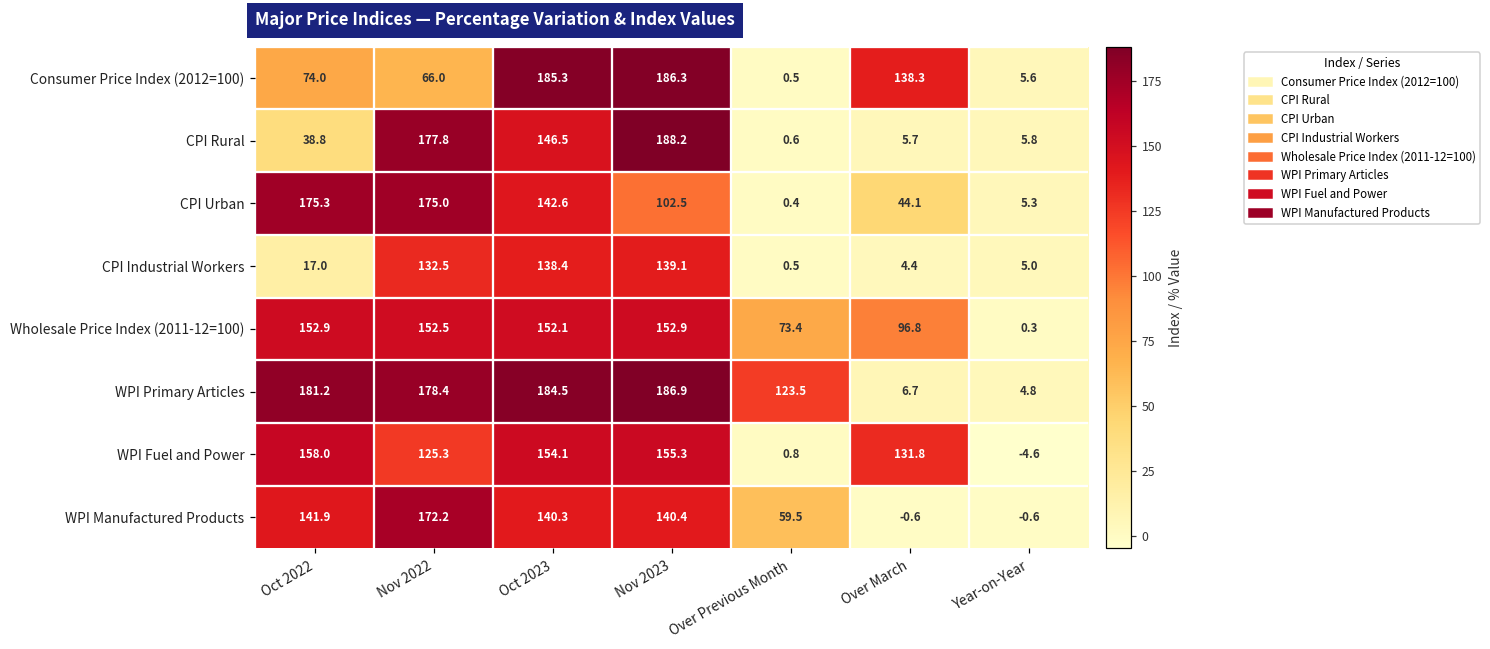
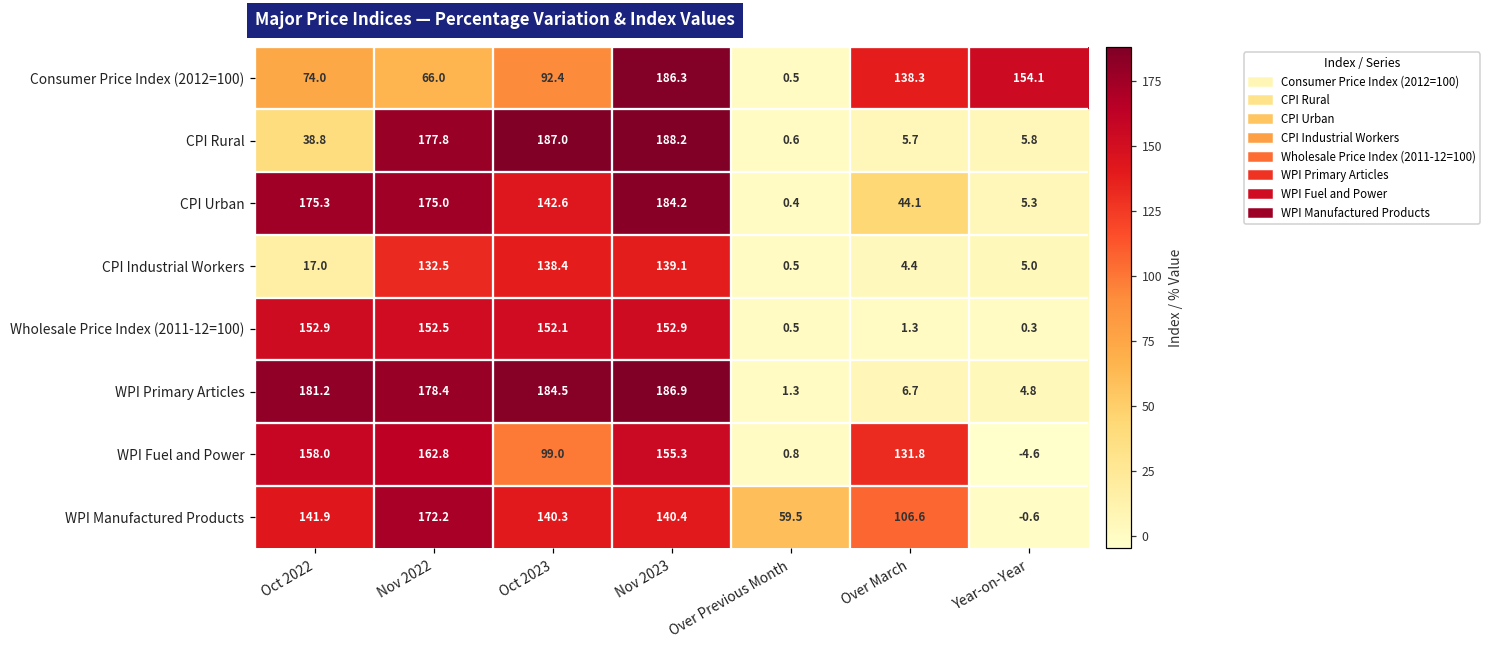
Consumer Price Index (2012=100), Oct 2023: 185.3 -> 92.4
Consumer Price Index (2012=100), Year-on-Year: 5.6 -> 154.1
CPI Rural, Oct 2023: 146.5 -> 187.0
CPI Urban, Nov 2023: 102.5 -> 184.2
Wholesale Price Index (2011-12=100), Over Previous Month: 73.4 -> 0.5
Wholesale Price Index (2011-12=100), Over March: 96.8 -> 1.3
WPI Primary Articles, Over Previous Month: 123.5 -> 1.3
WPI Fuel and Power, Nov 2022: 125.3 -> 162.8
WPI Fuel and Power, Oct 2023: 154.1 -> 99.0
WPI Manufactured Products, Over March: -0.6 -> 106.6
